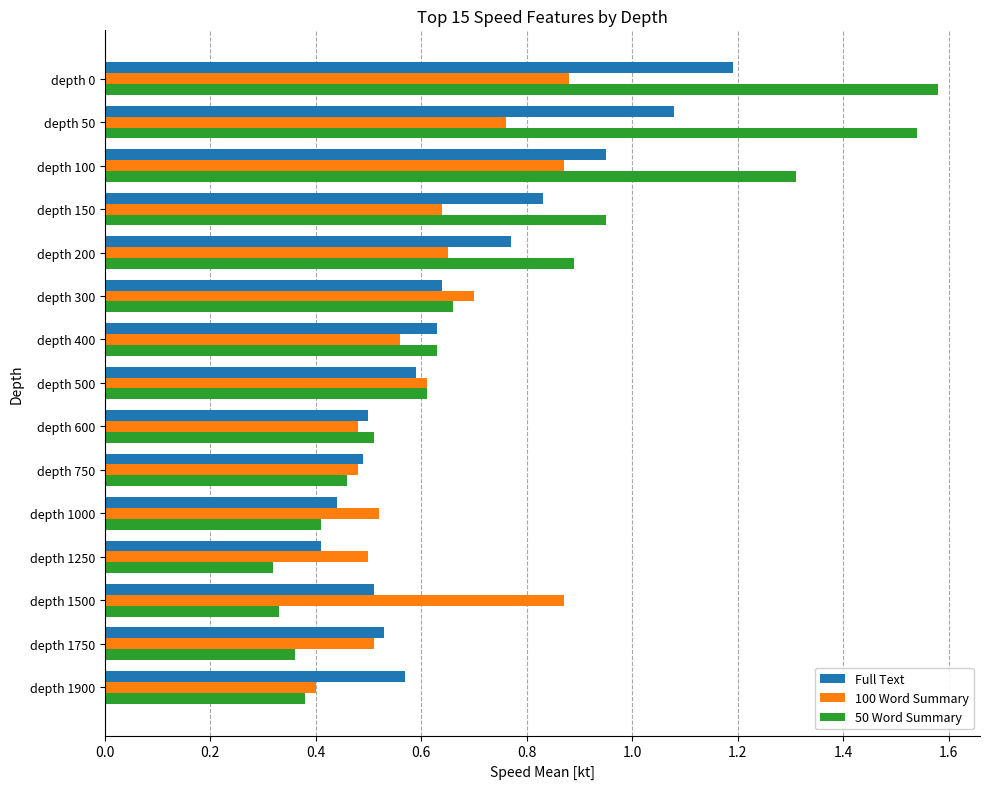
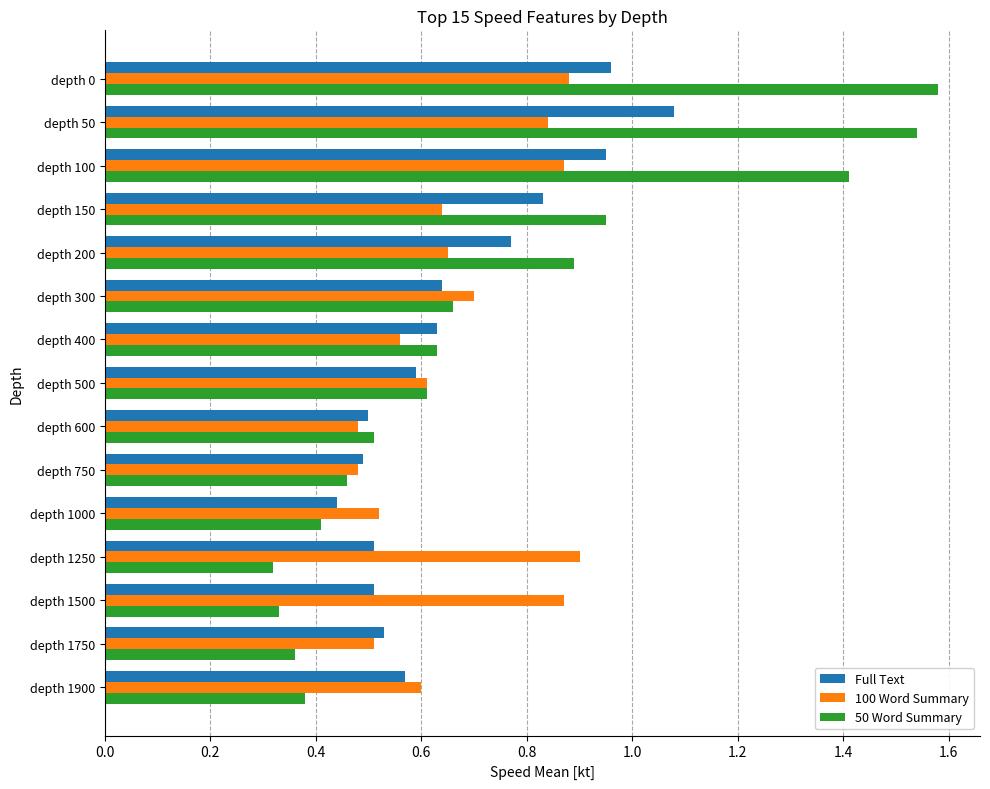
Full Text, depth 0: 1.19 -> 0.96
100 Word Summary, depth 50: 0.76 -> 0.84
50 Word Summary, depth 100: 1.31 -> 1.41
Full Text, depth 1250: 0.41 -> 0.51
100 Word Summary, depth 1250: 0.5 -> 0.9
100 Word Summary, depth 1900: 0.4 -> 0.6
